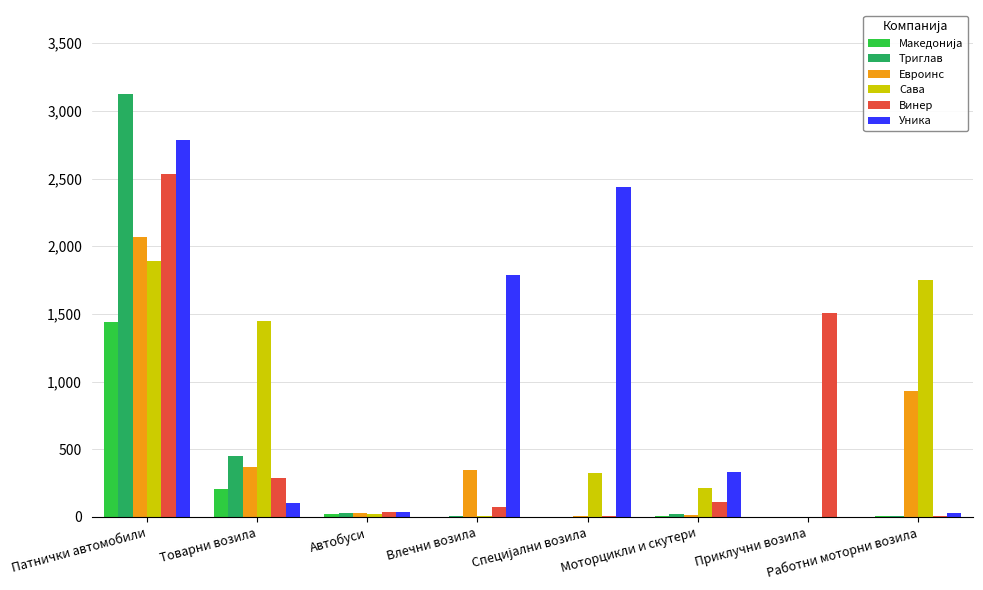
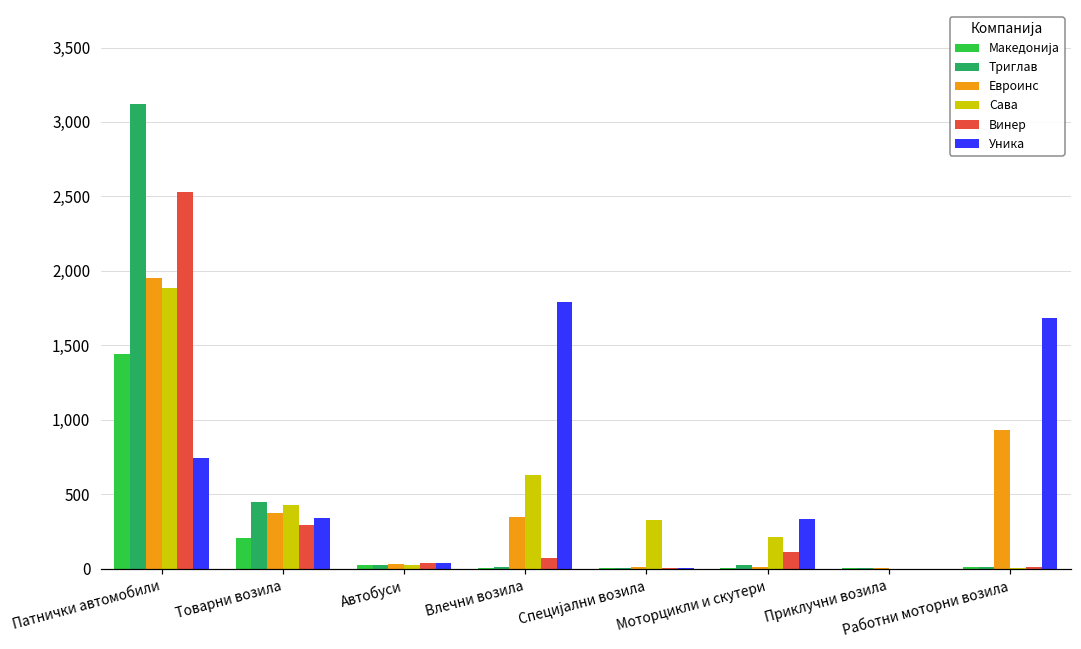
Евроинс, Патнички автомобили: 2,070 -> 1,950
Уника, Патнички автомобили: 2,790 -> 750
Сава, Товарни возила: 1,450 -> 430
Уника, Товарни возила: 110 -> 340
Сава, Влечни возила: 10 -> 630
Уника, Специјални возила: 2,440 -> 0
Винер, Приклучни возила: 1,510 -> 0
Сава, Работни моторни возила: 1,750 -> 10
Уника, Работни моторни возила: 30 -> 1,680
